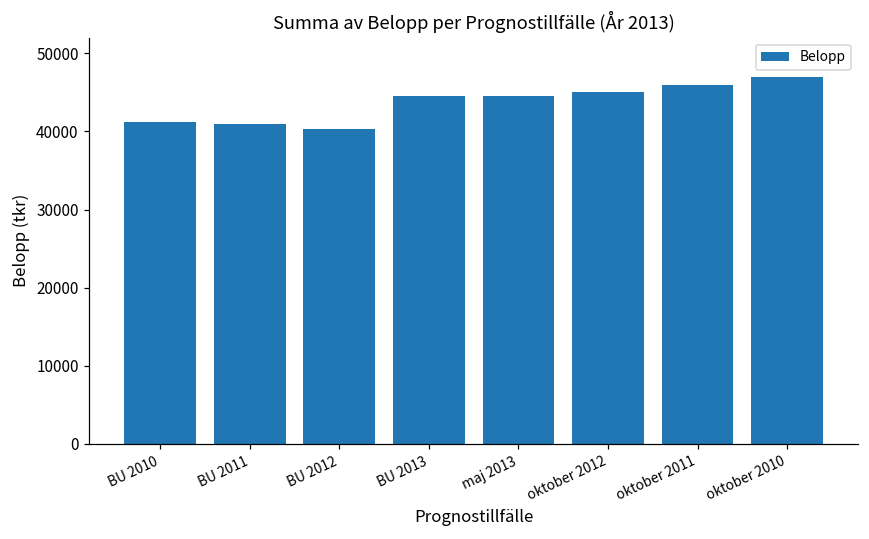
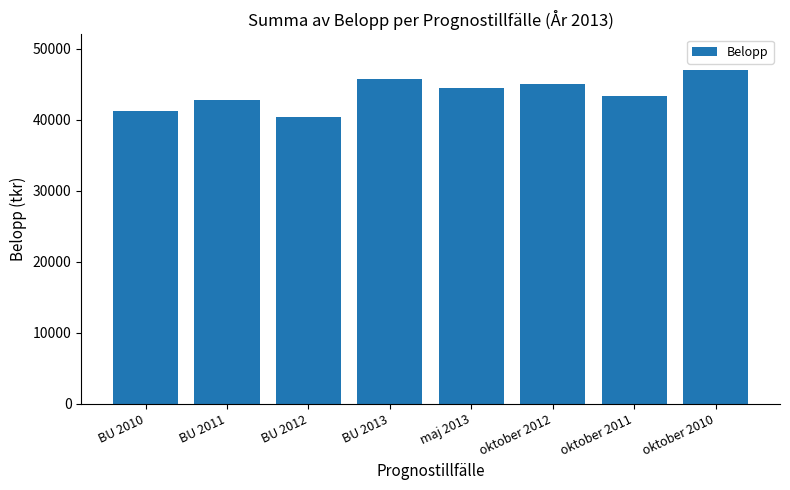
BU 2011: 41000 -> 43000
BU 2013: 45000 -> 46000
oktober 2011: 46000 -> 43000
